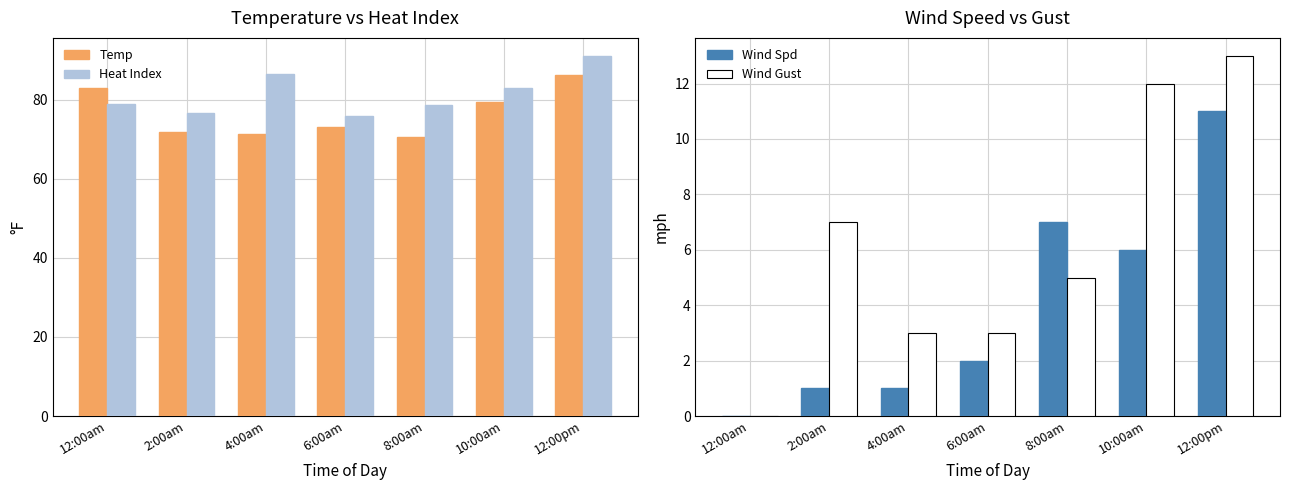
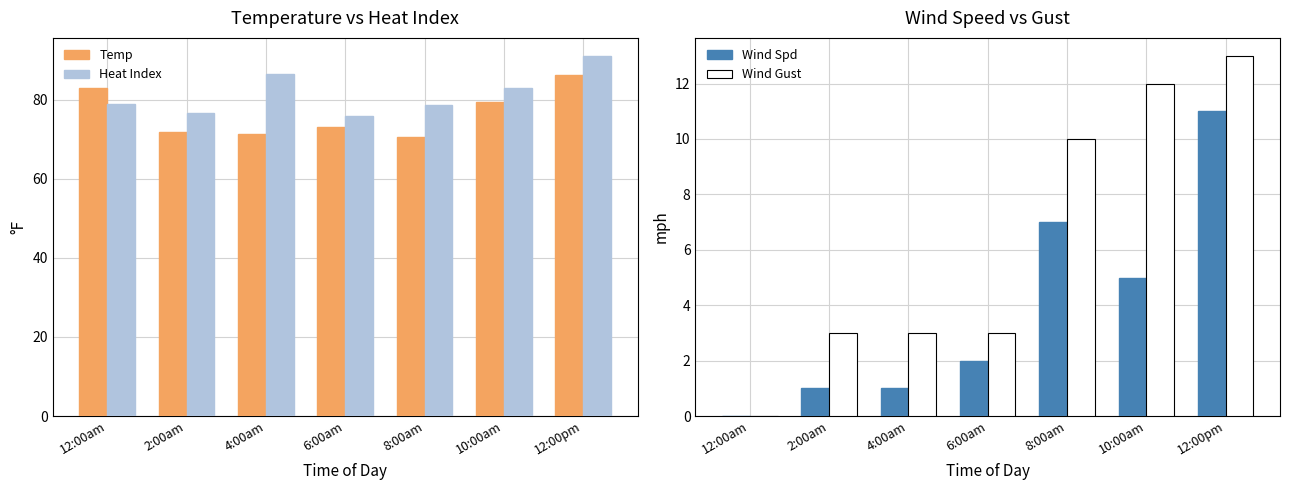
Wind Speed vs Gust, Wind Gust, 2:00am: 7 -> 3
Wind Speed vs Gust, Wind Gust, 8:00am: 5 -> 10
Wind Speed vs Gust, Wind Spd, 10:00am: 6 -> 5
